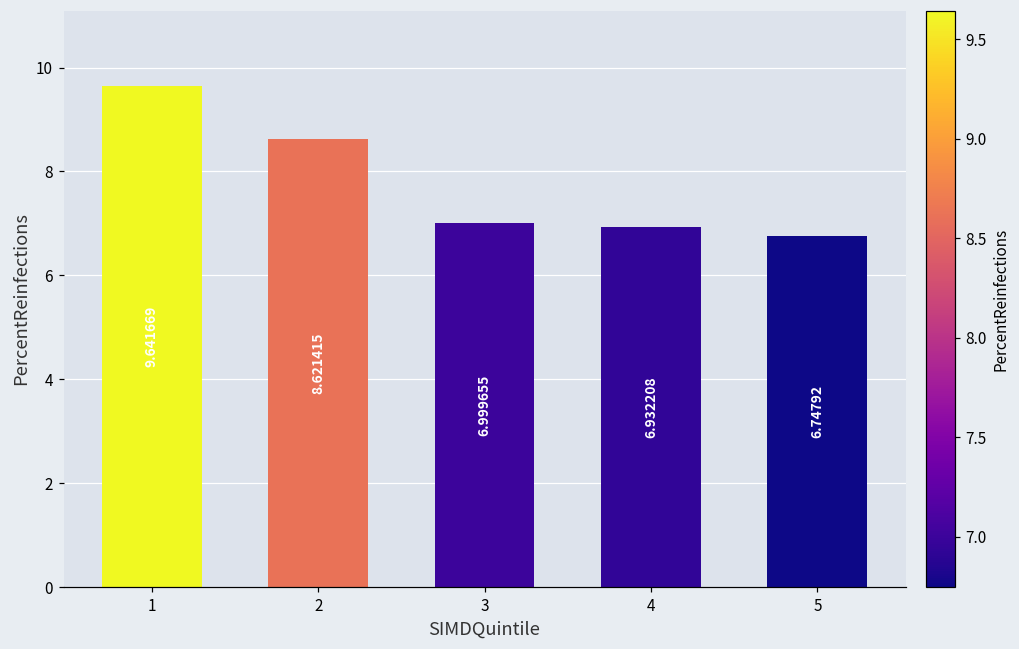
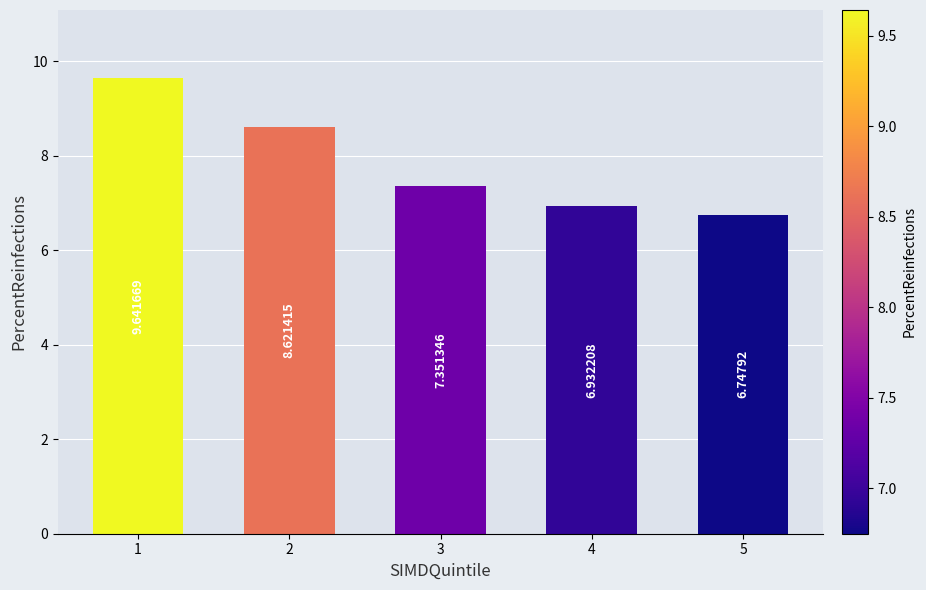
3: 6.999655 -> 7.351346
